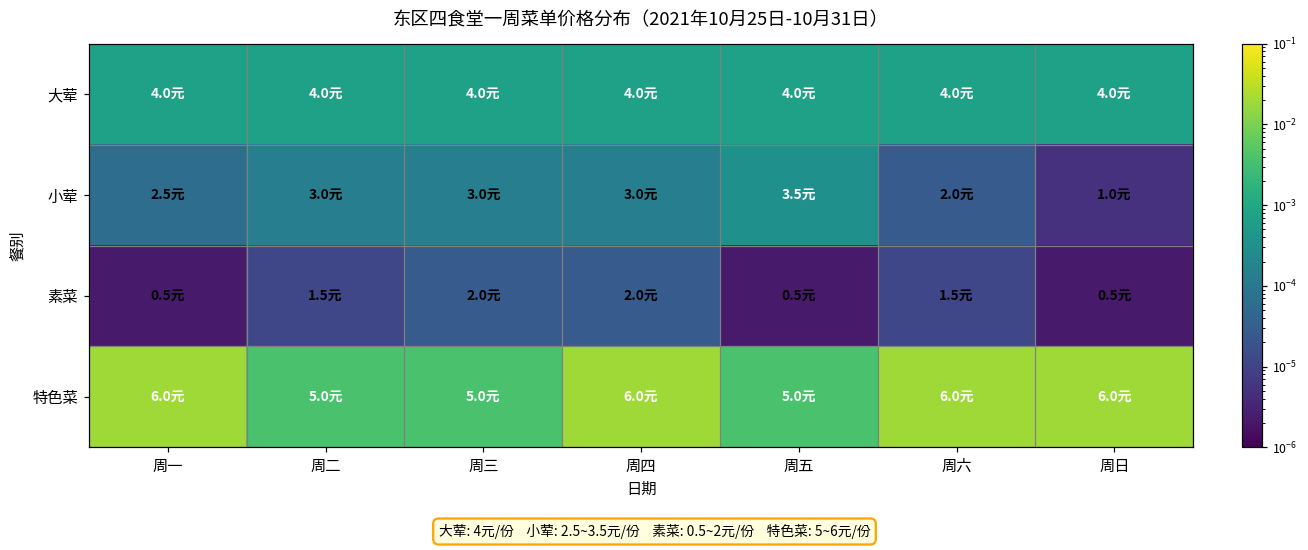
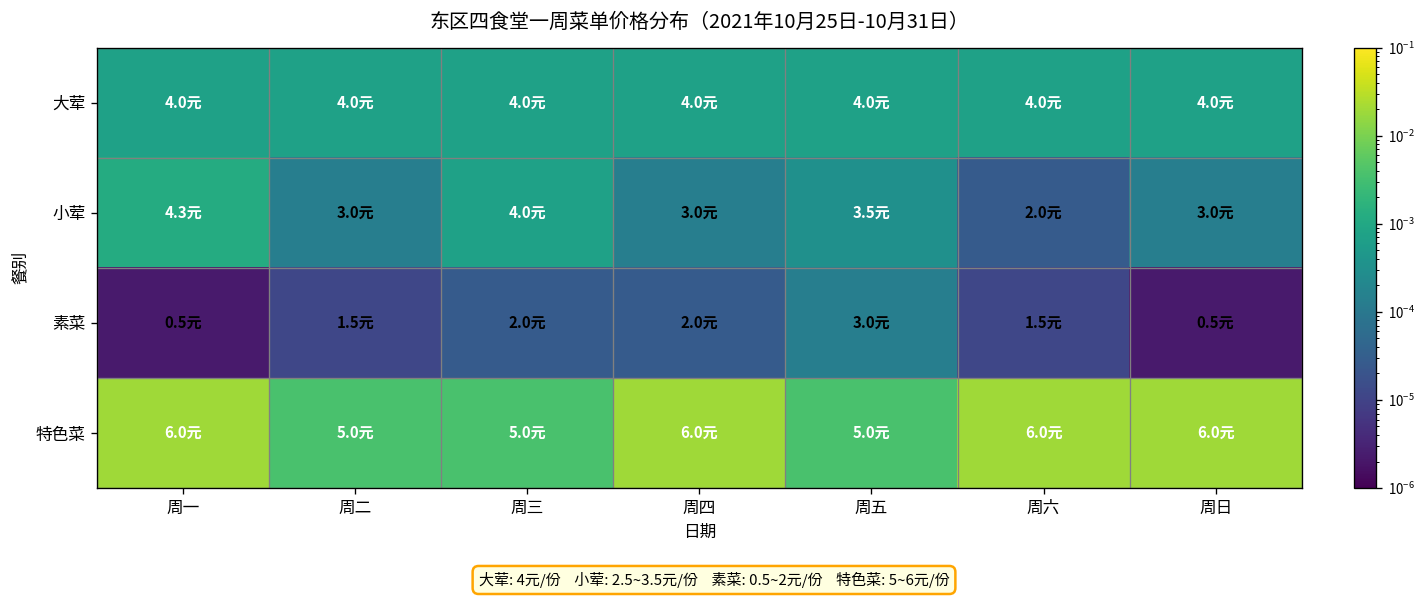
小荤, 周一: 2.5元 -> 4.3元
小荤, 周三: 3.0元 -> 4.0元
小荤, 周日: 1.0元 -> 3.0元
素菜, 周五: 0.5元 -> 3.0元
